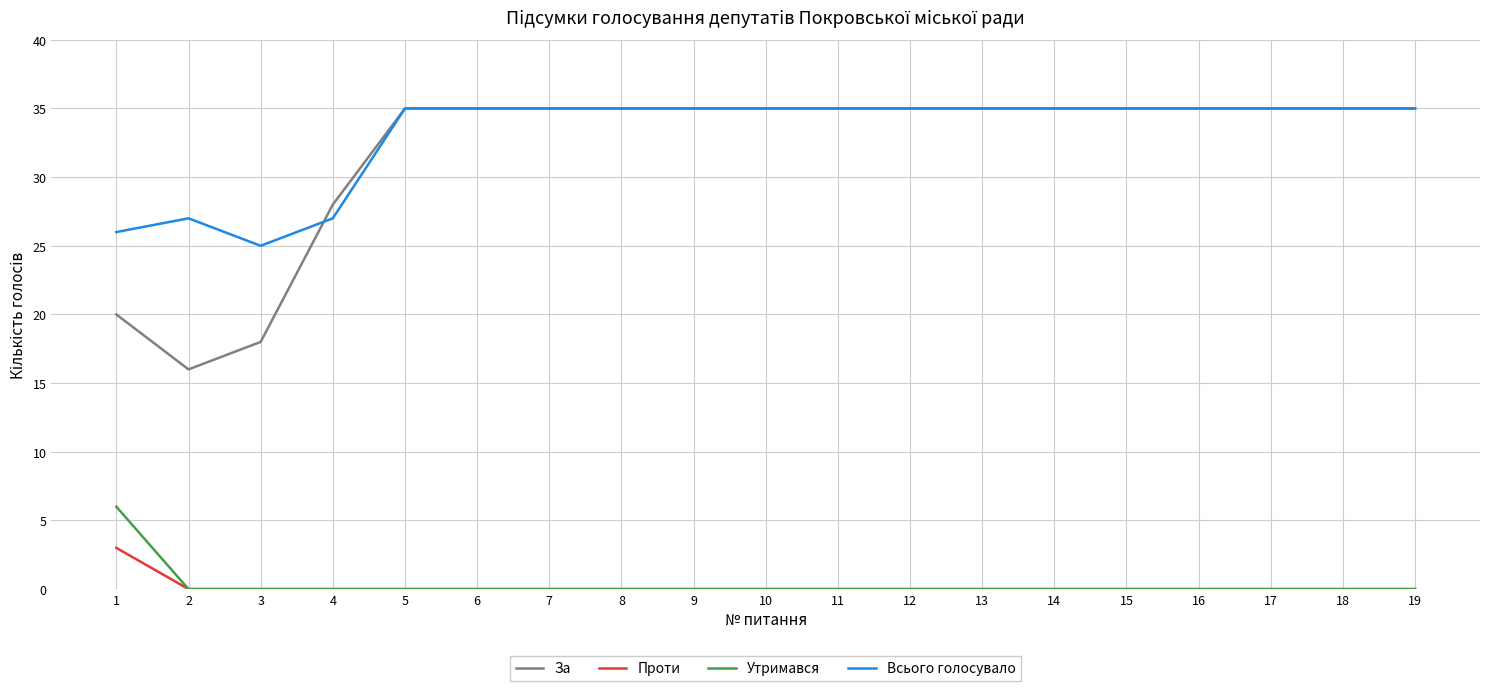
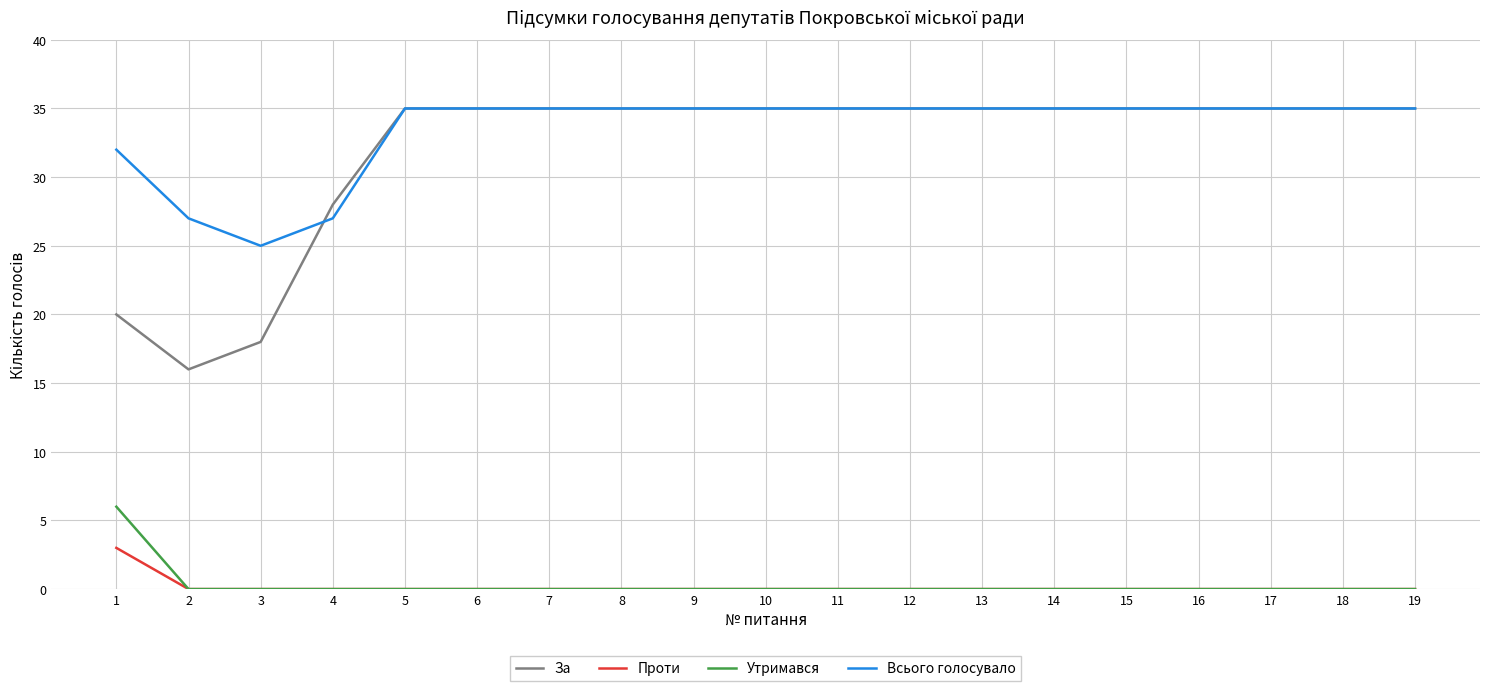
Всього голосувало, 1: 26 -> 32
